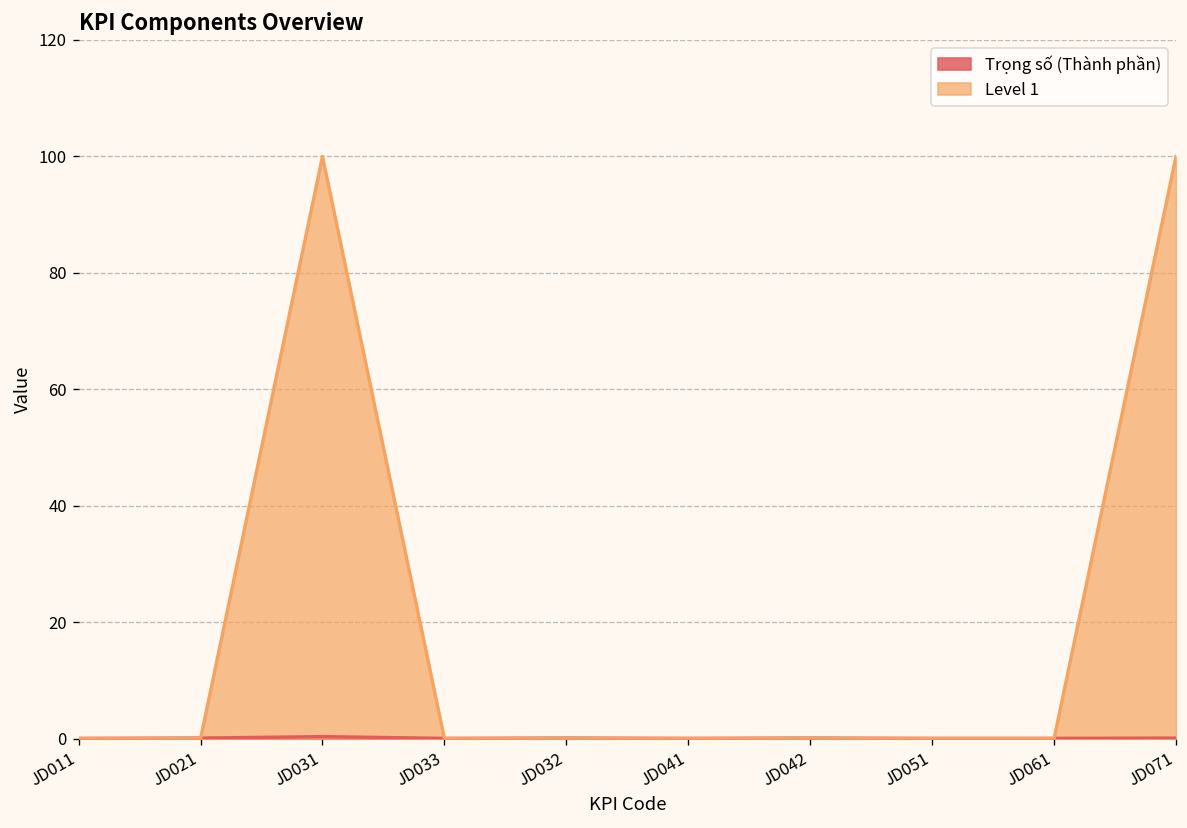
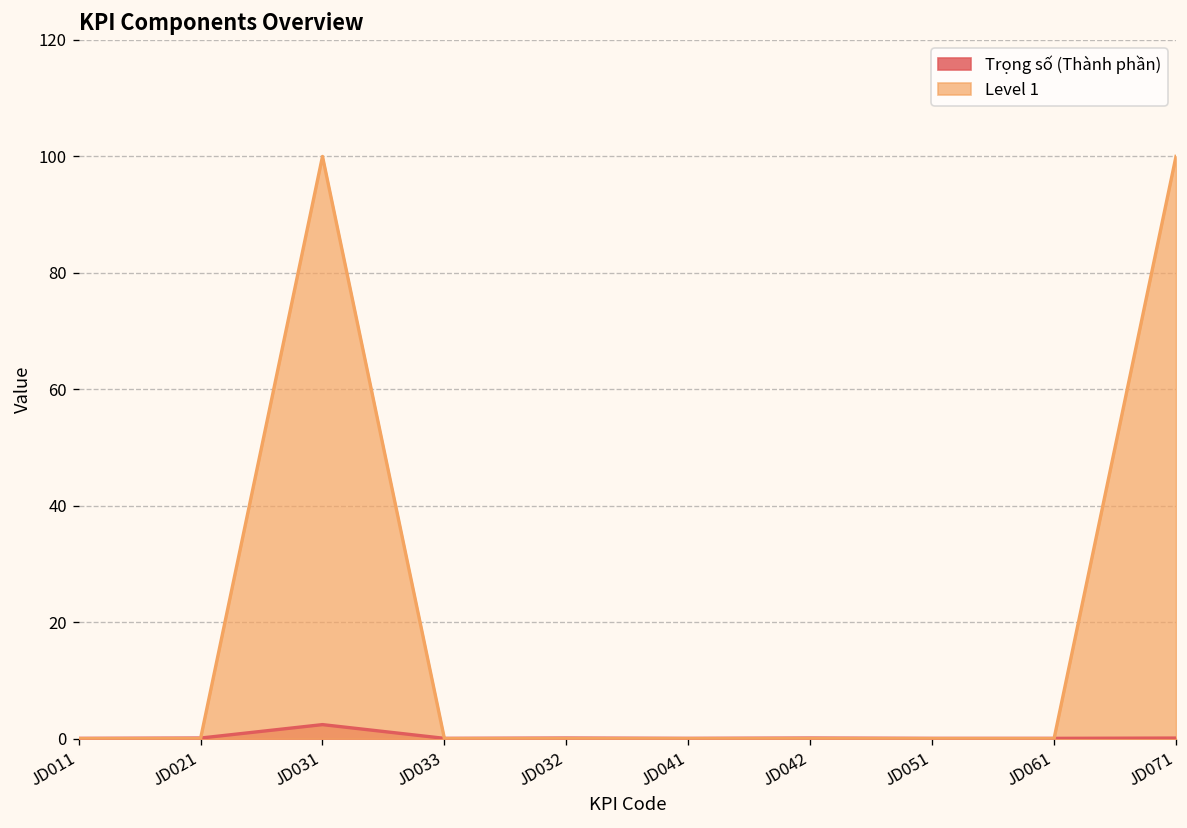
Trọng số (Thành phần), JD031: 0 -> 2
